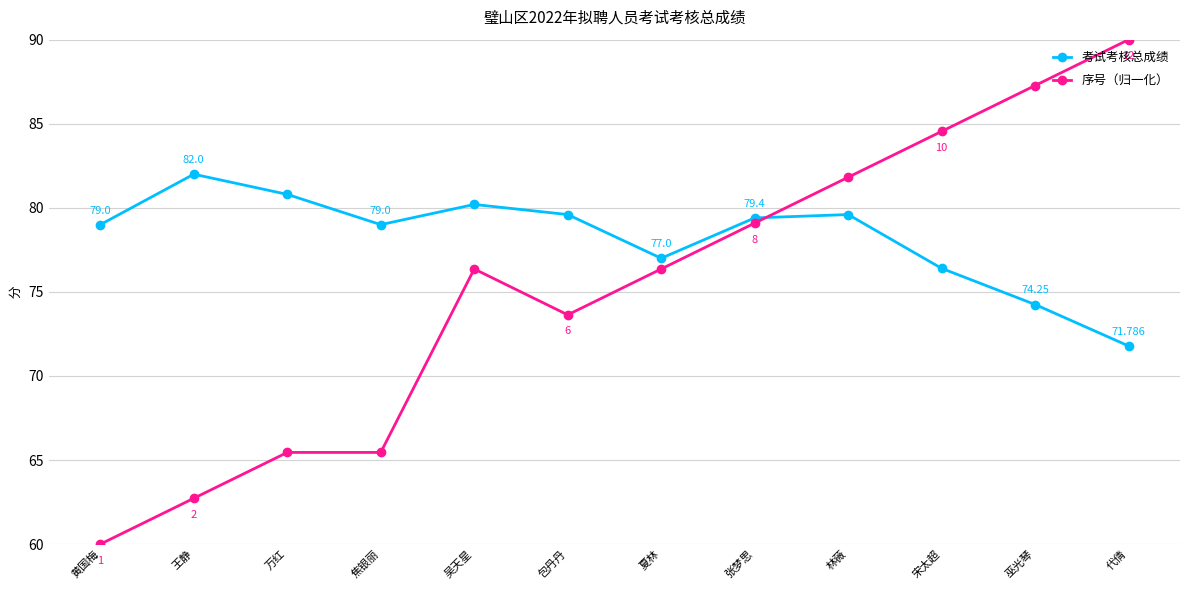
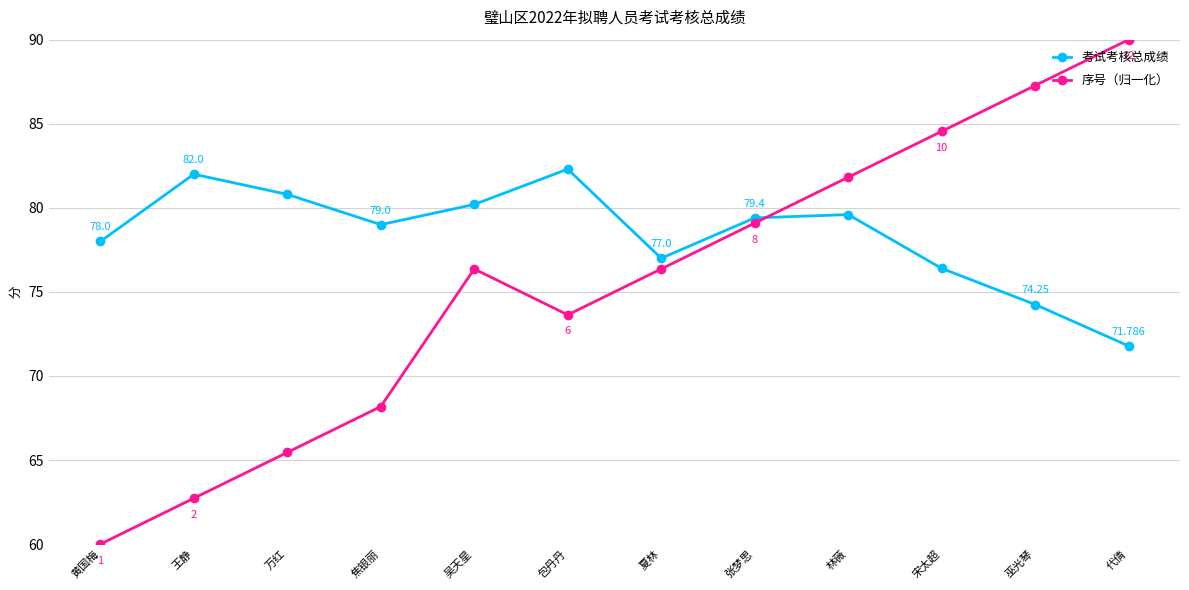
考试考核总成绩, 黄国梅: 79.0 -> 78.0
序号（归一化）, 焦银丽: 65.5 -> 68.2
考试考核总成绩, 包丹丹: 79.6 -> 82.3
